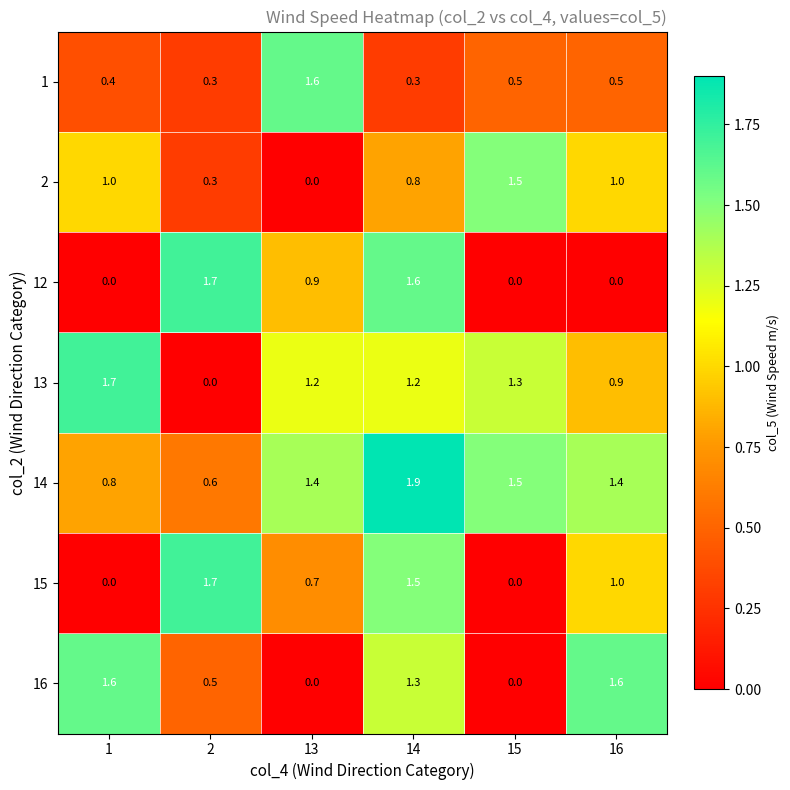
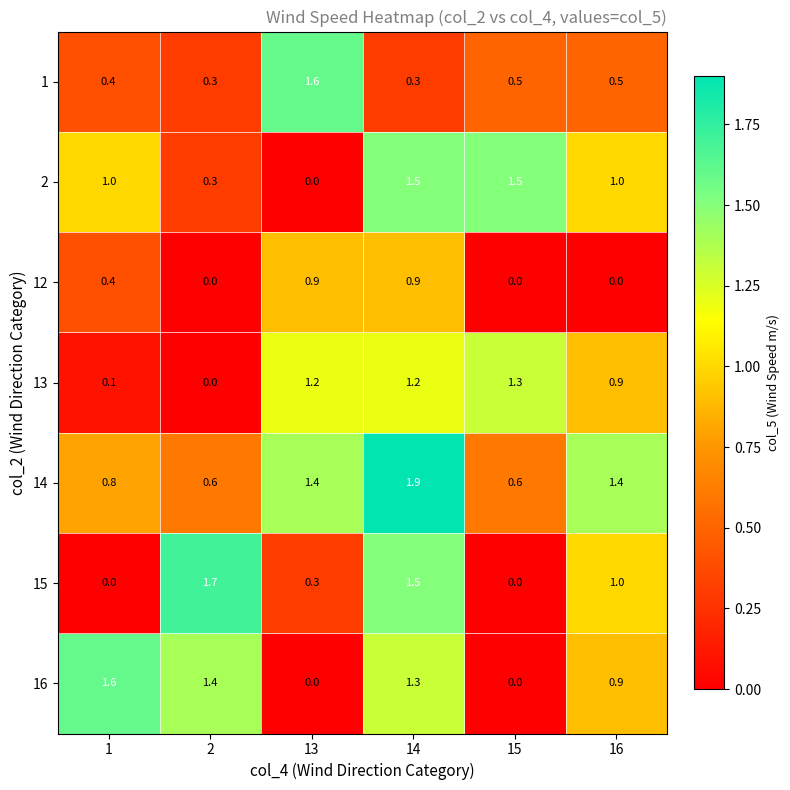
2, 14: 0.8 -> 1.5
12, 1: 0.0 -> 0.4
12, 2: 1.7 -> 0.0
12, 14: 1.6 -> 0.9
13, 1: 1.7 -> 0.1
14, 15: 1.5 -> 0.6
15, 13: 0.7 -> 0.3
16, 2: 0.5 -> 1.4
16, 16: 1.6 -> 0.9
